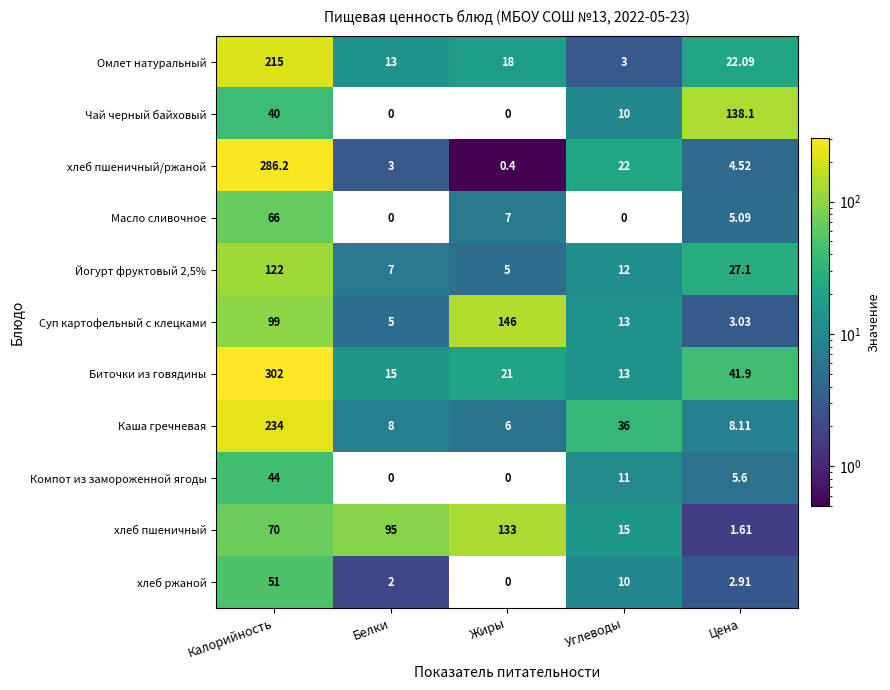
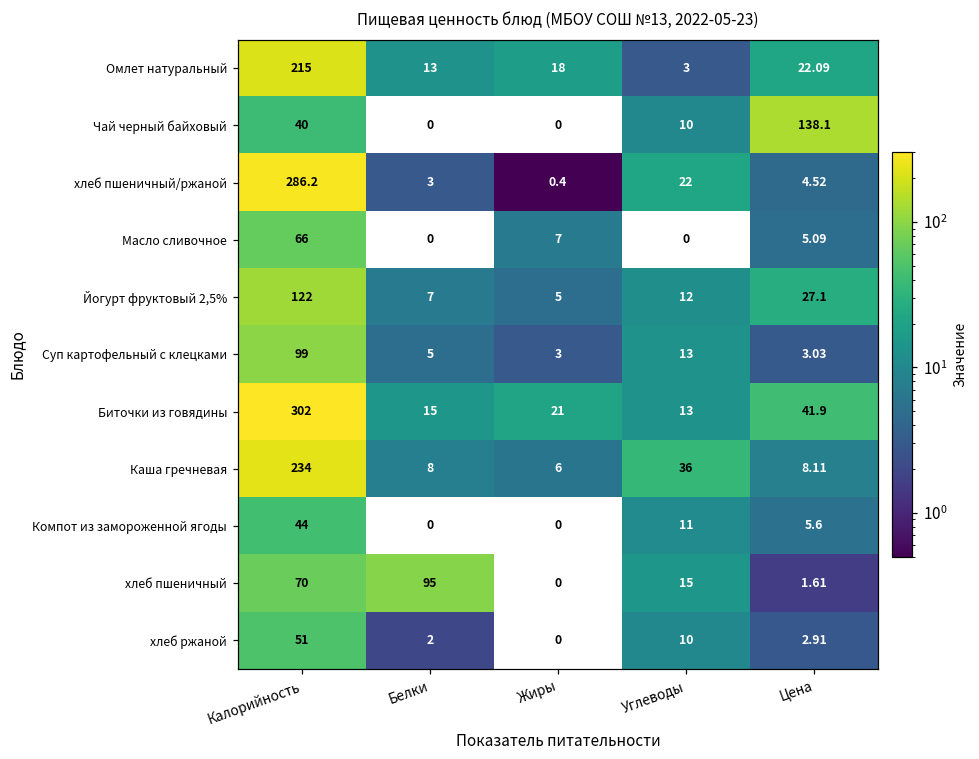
Суп картофельный с клецками, Жиры: 146 -> 3
хлеб пшеничный, Жиры: 133 -> 0
